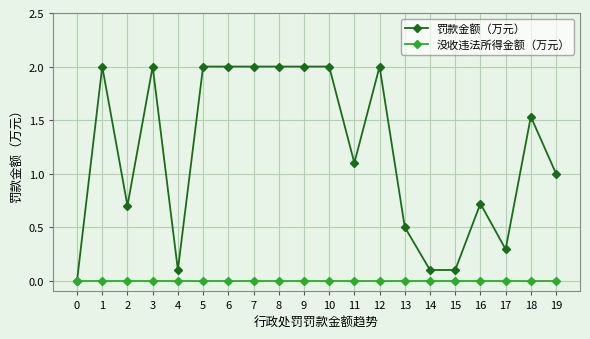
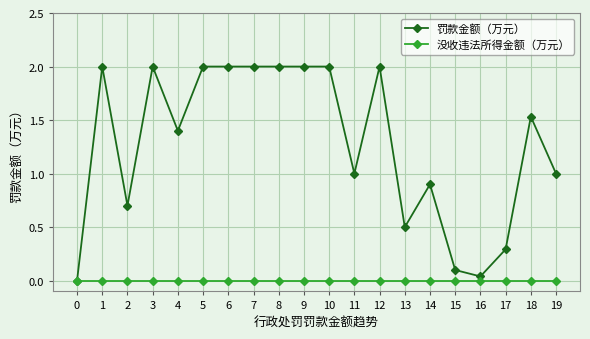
罚款金额（万元）, 4: 0.1 -> 1.4
罚款金额（万元）, 11: 1.1 -> 1.0
罚款金额（万元）, 14: 0.1 -> 0.9
罚款金额（万元）, 16: 0.72 -> 0.04
